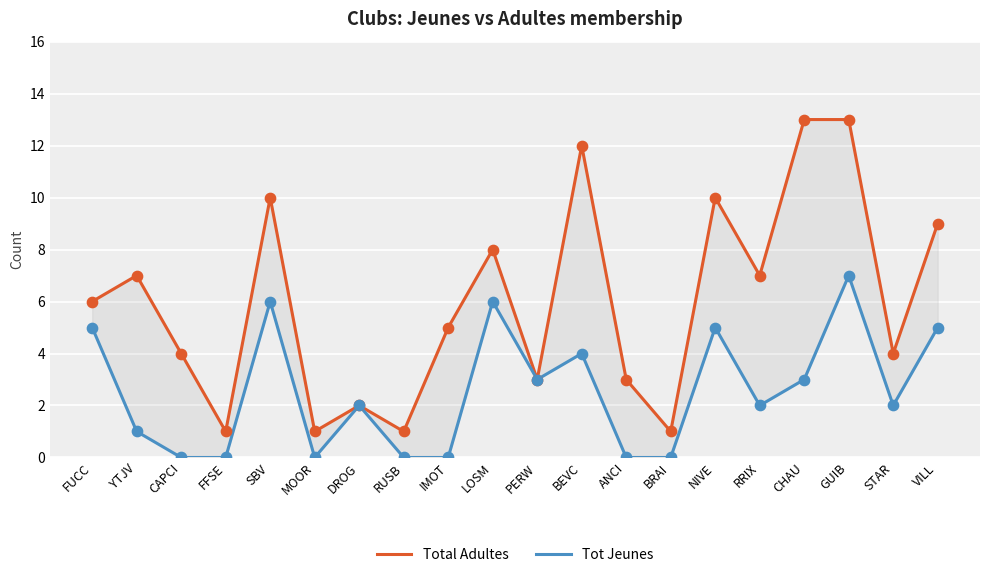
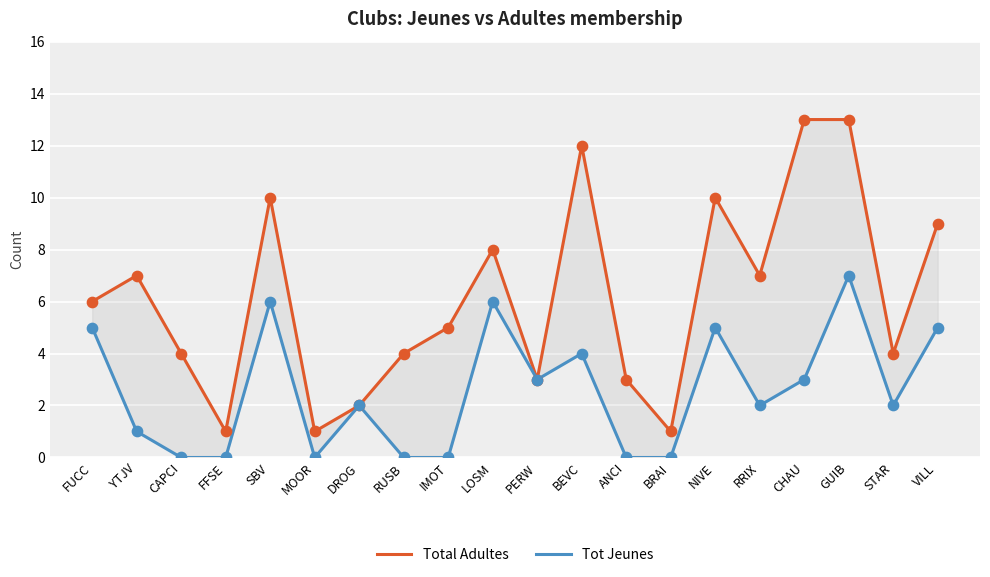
Total Adultes, RUSB: 1 -> 4
